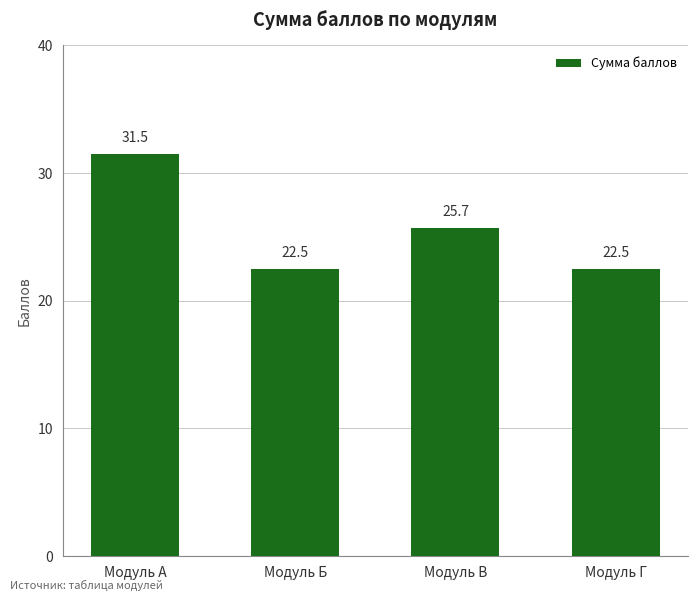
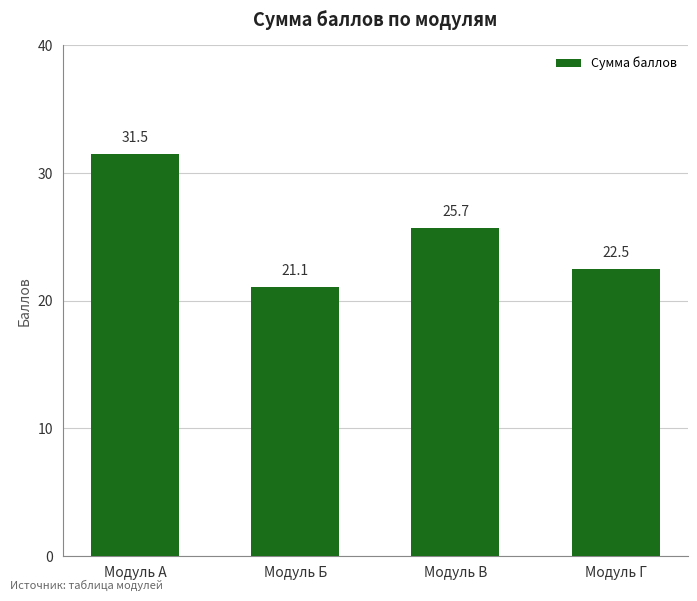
Модуль Б: 22.5 -> 21.1
